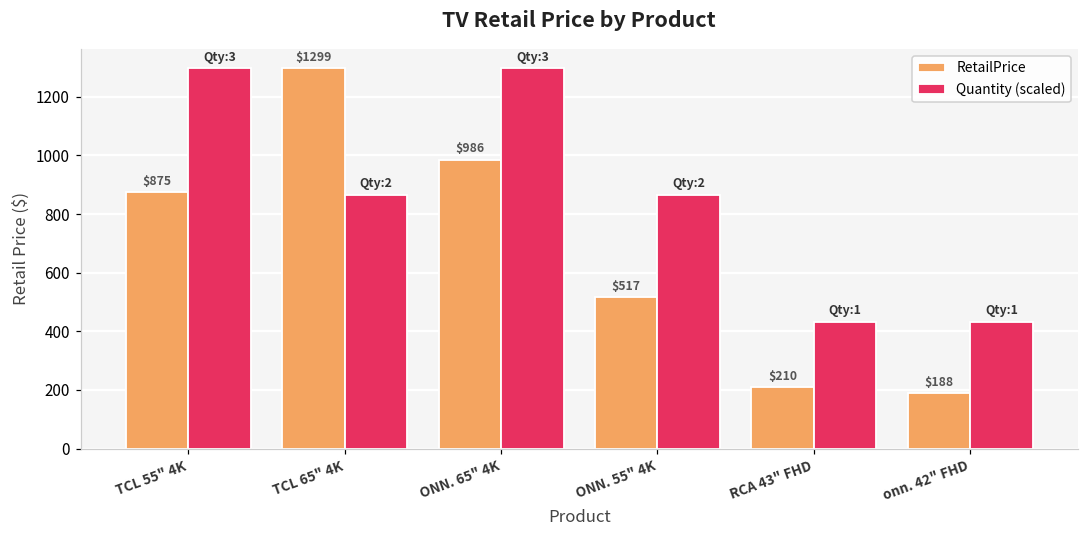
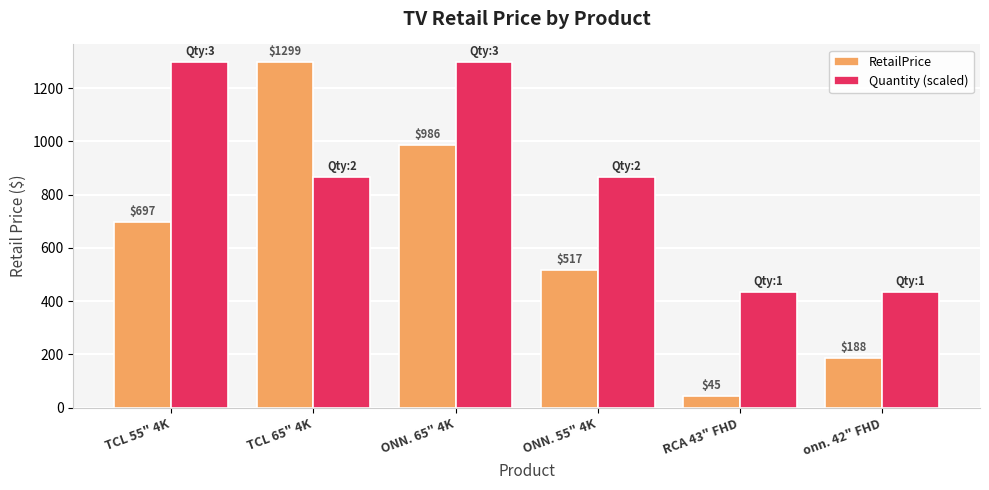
RetailPrice, TCL 55" 4K: $875 -> $697
RetailPrice, RCA 43" FHD: $210 -> $45
